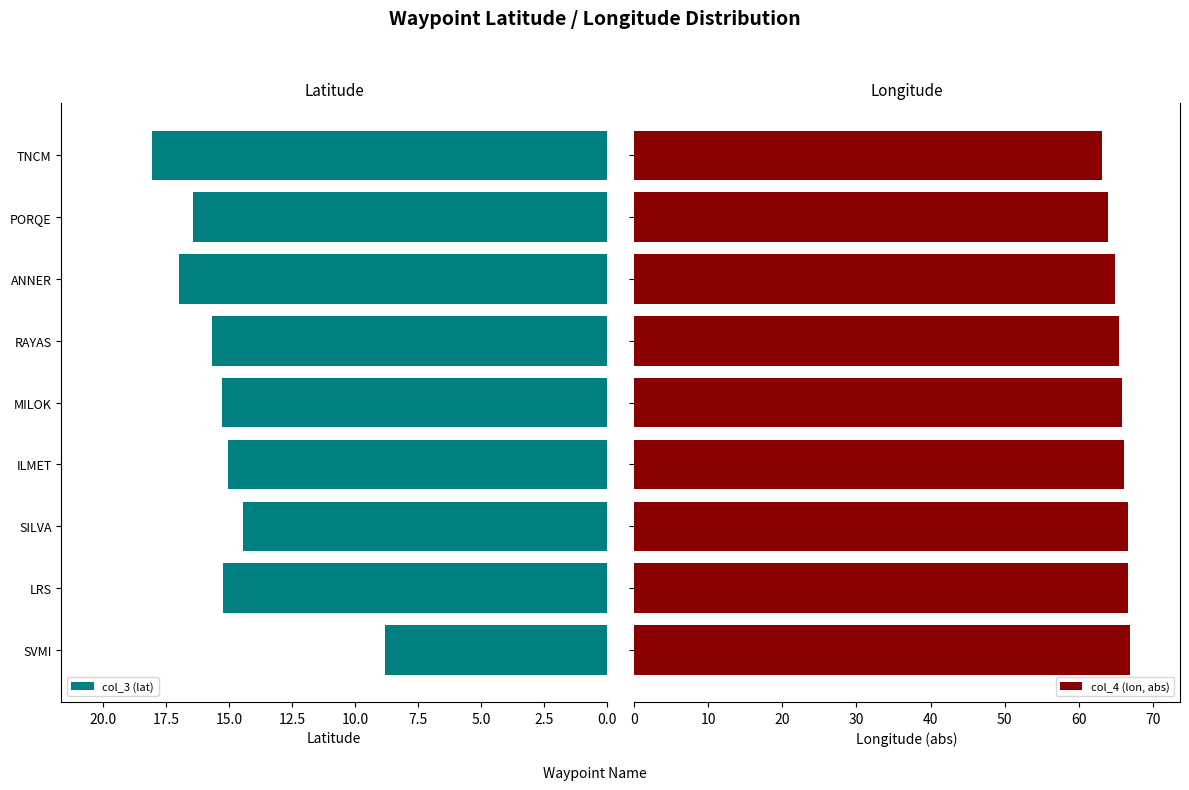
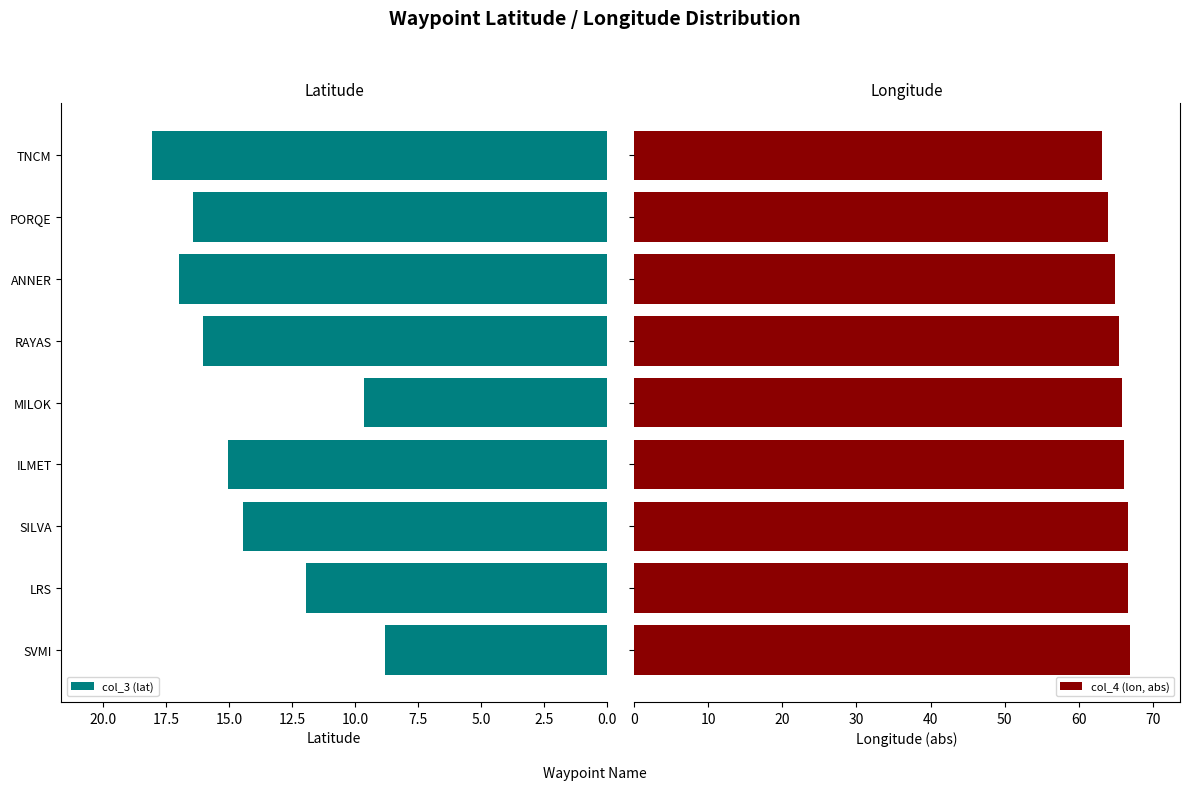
Latitude, RAYAS: 15.7 -> 16.0
Latitude, MILOK: 15.3 -> 9.7
Latitude, LRS: 15.2 -> 11.9
